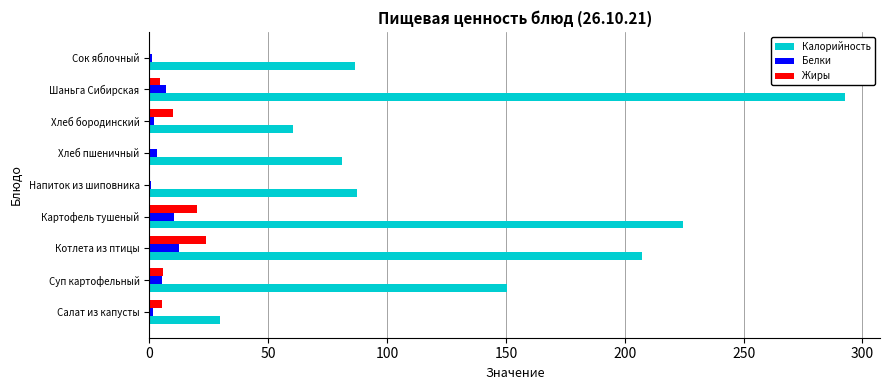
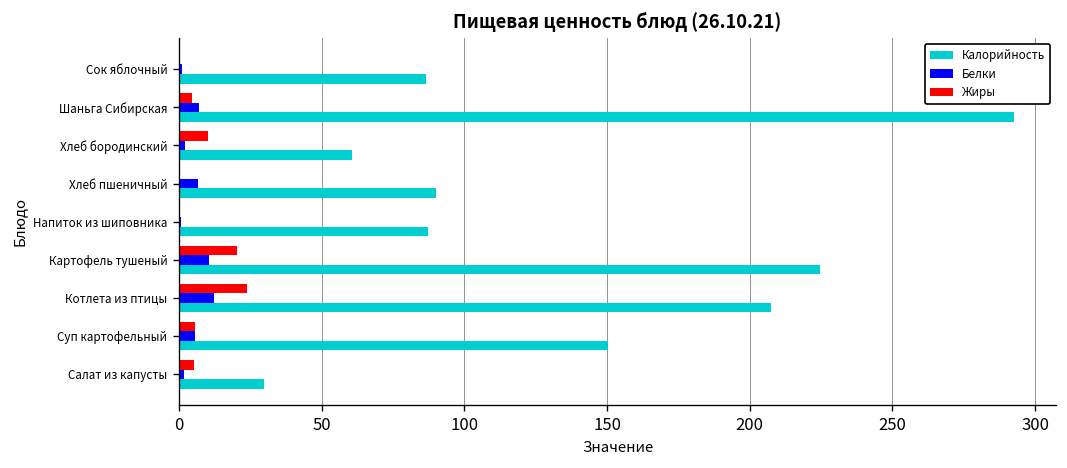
Белки, Хлеб пшеничный: 3 -> 6
Калорийность, Хлеб пшеничный: 81 -> 90
